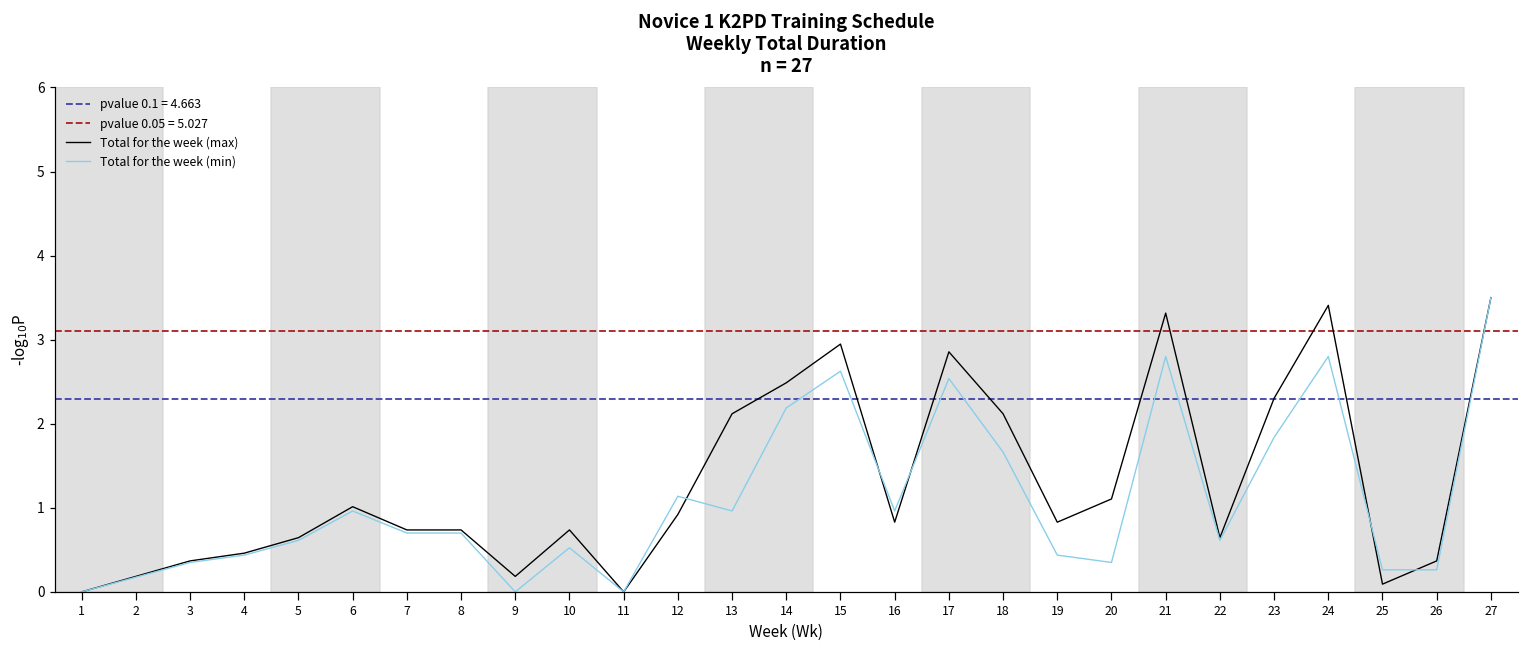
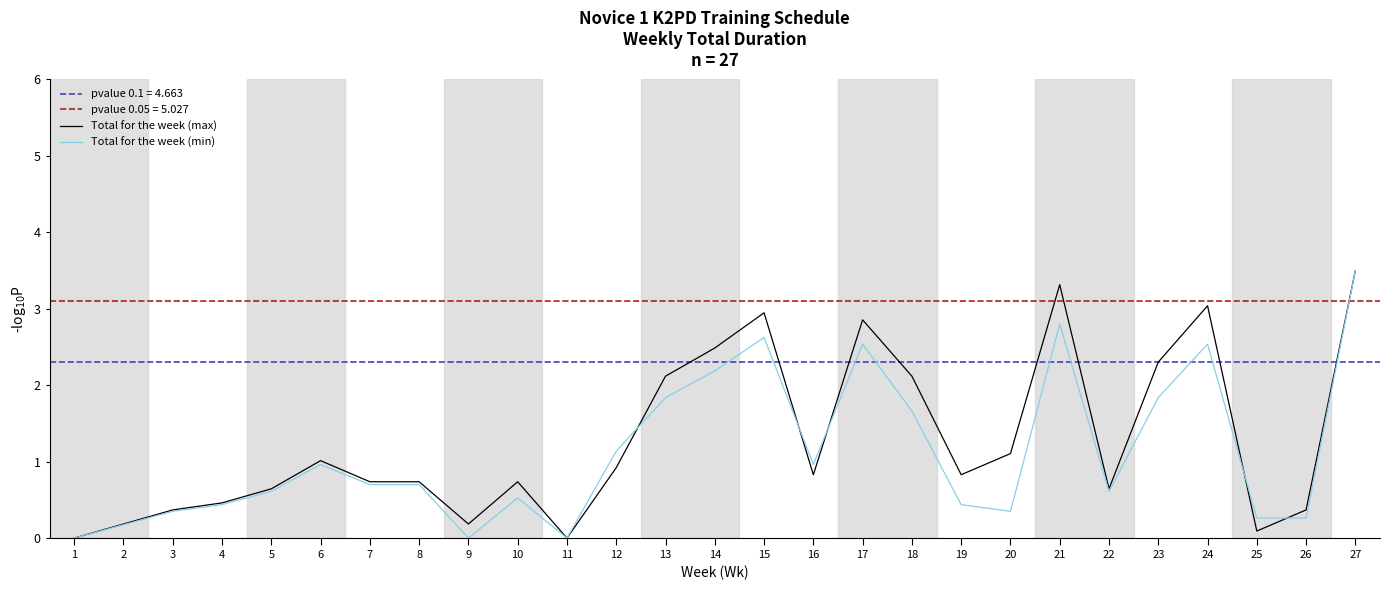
Total for the week (min), 13: 1.0 -> 1.8
Total for the week (max), 24: 3.4 -> 3.0
Total for the week (min), 24: 2.8 -> 2.5
